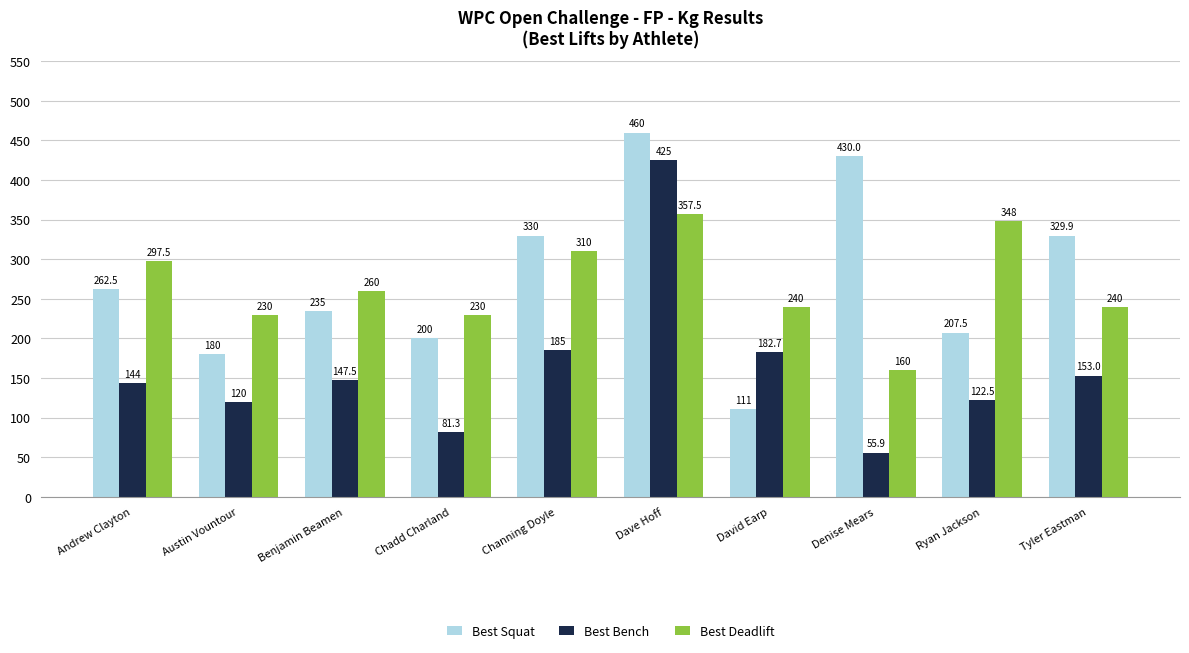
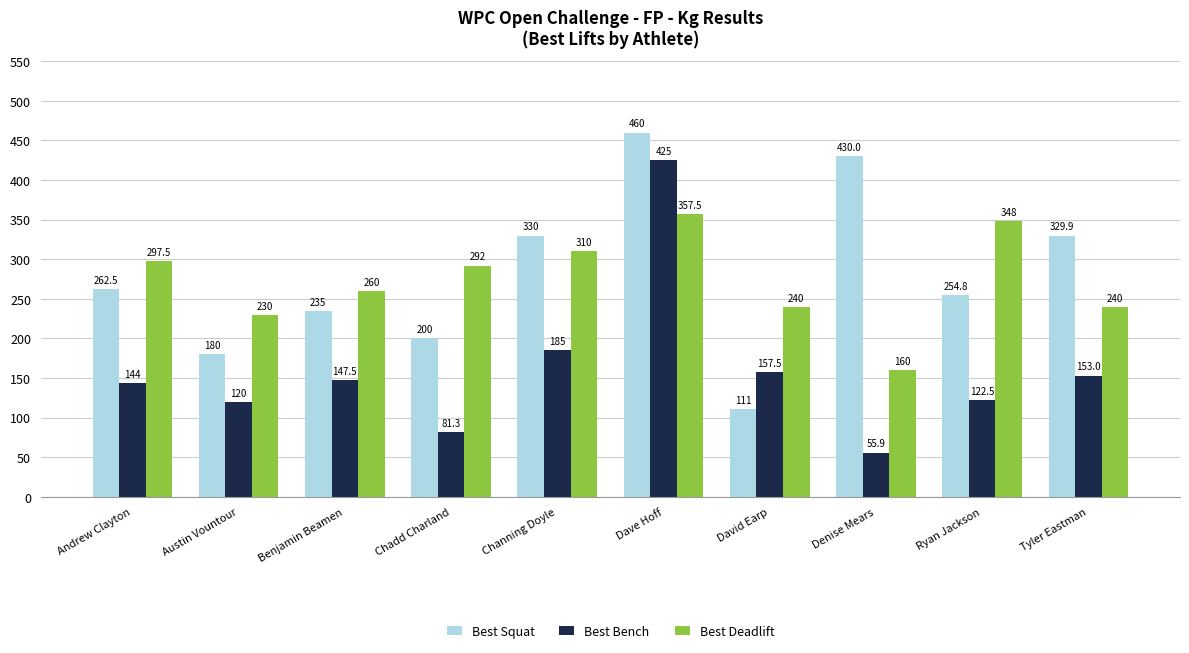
Best Deadlift, Chadd Charland: 230 -> 292
Best Bench, David Earp: 182.7 -> 157.5
Best Squat, Ryan Jackson: 207.5 -> 254.8
